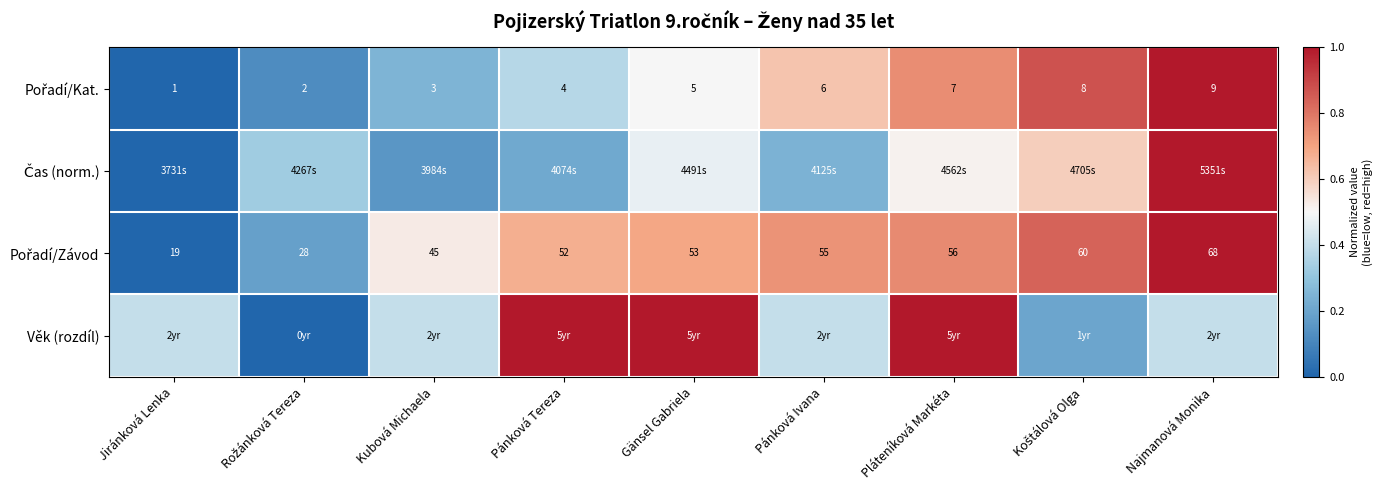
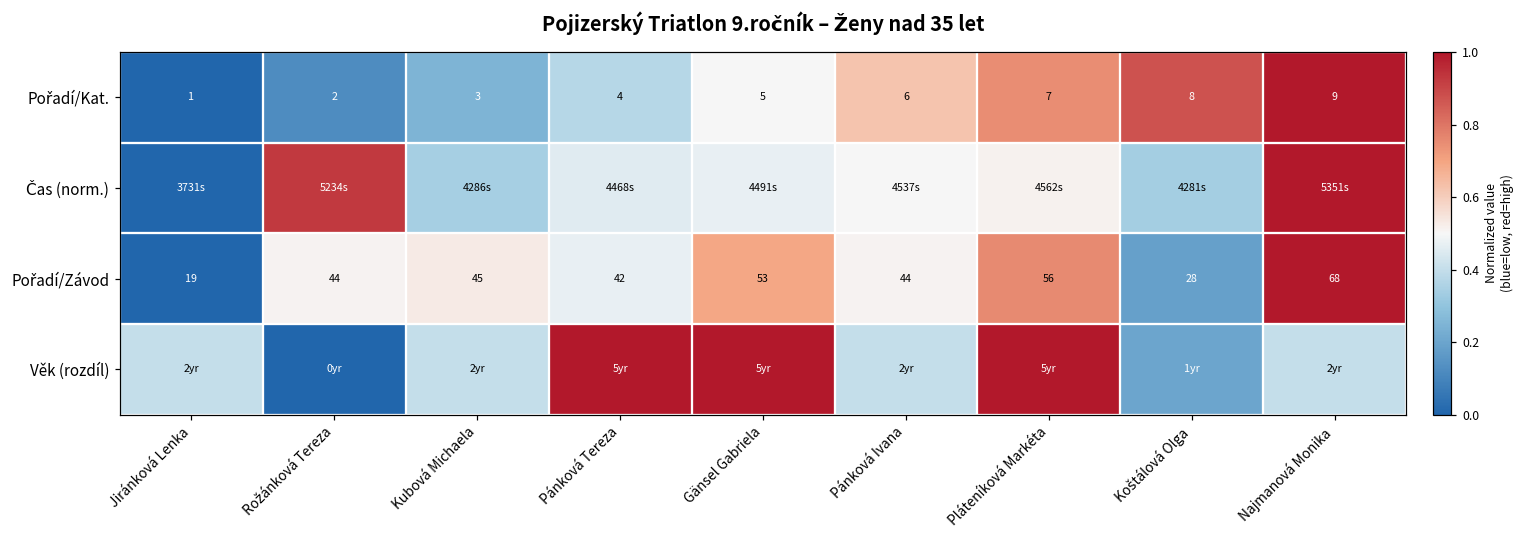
Čas (norm.), Rožánková Tereza: 4267s -> 5234s
Čas (norm.), Kubová Michaela: 3984s -> 4286s
Čas (norm.), Pánková Tereza: 4074s -> 4468s
Čas (norm.), Pánková Ivana: 4125s -> 4537s
Čas (norm.), Koštálová Olga: 4705s -> 4281s
Pořadí/Závod, Rožánková Tereza: 28 -> 44
Pořadí/Závod, Pánková Tereza: 52 -> 42
Pořadí/Závod, Pánková Ivana: 55 -> 44
Pořadí/Závod, Koštálová Olga: 60 -> 28
